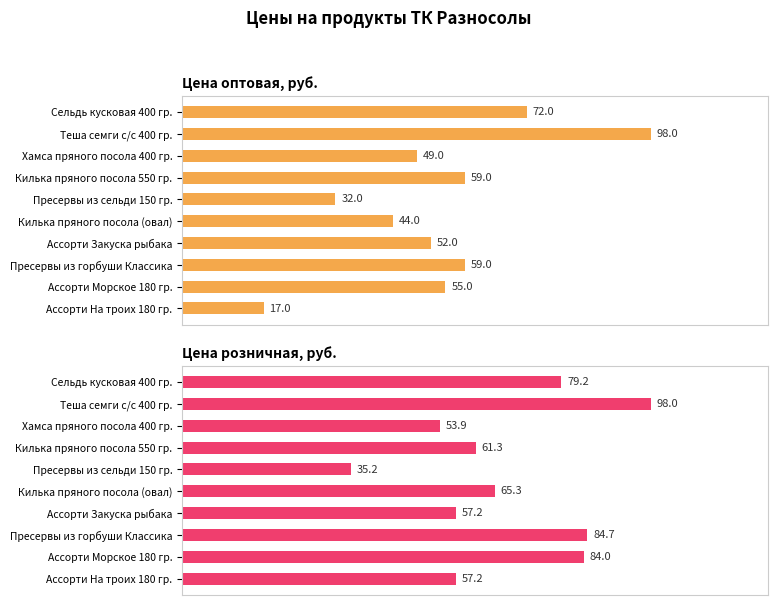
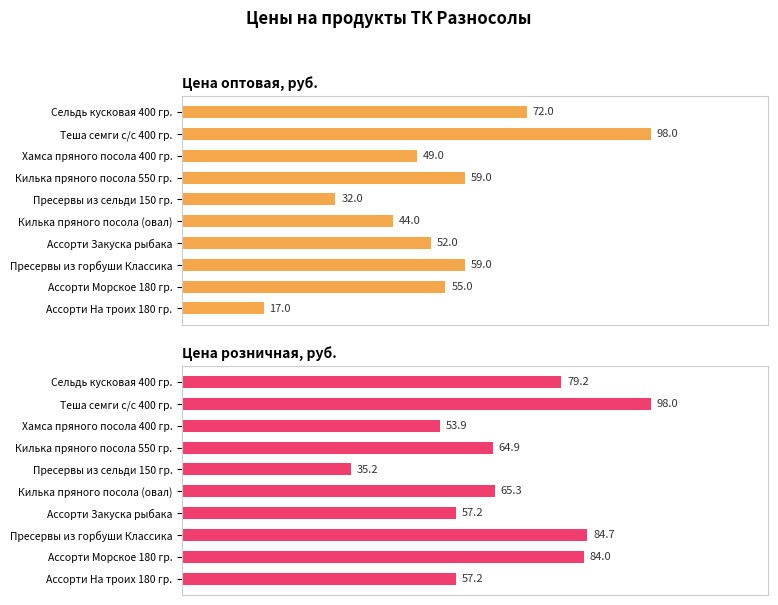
Цена розничная, руб., Килька пряного посола 550 гр.: 61.3 -> 64.9
